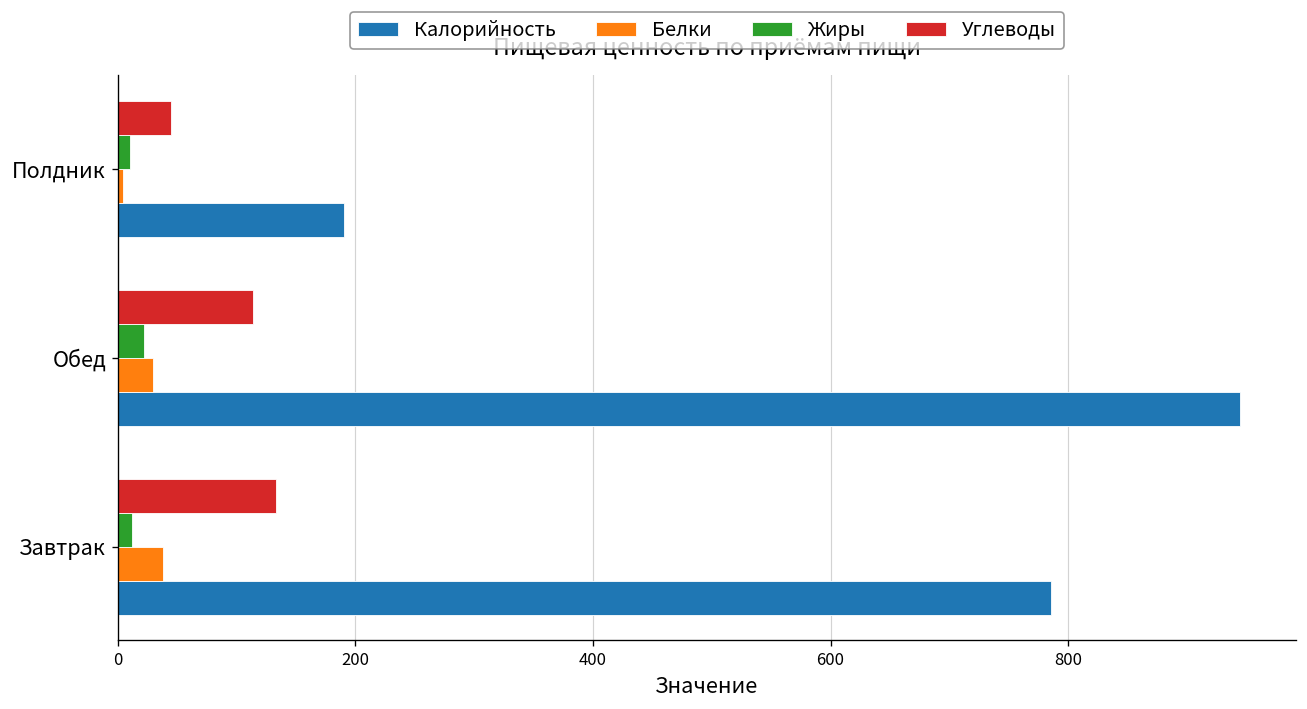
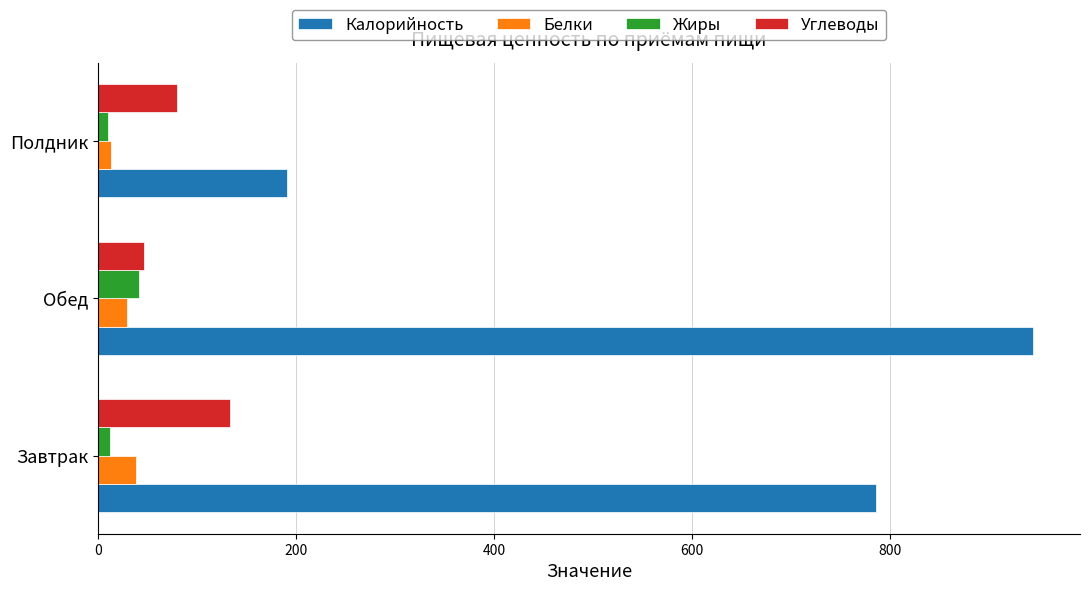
Углеводы, Полдник: 40 -> 80
Белки, Полдник: 0 -> 10
Углеводы, Обед: 110 -> 50
Жиры, Обед: 20 -> 40
